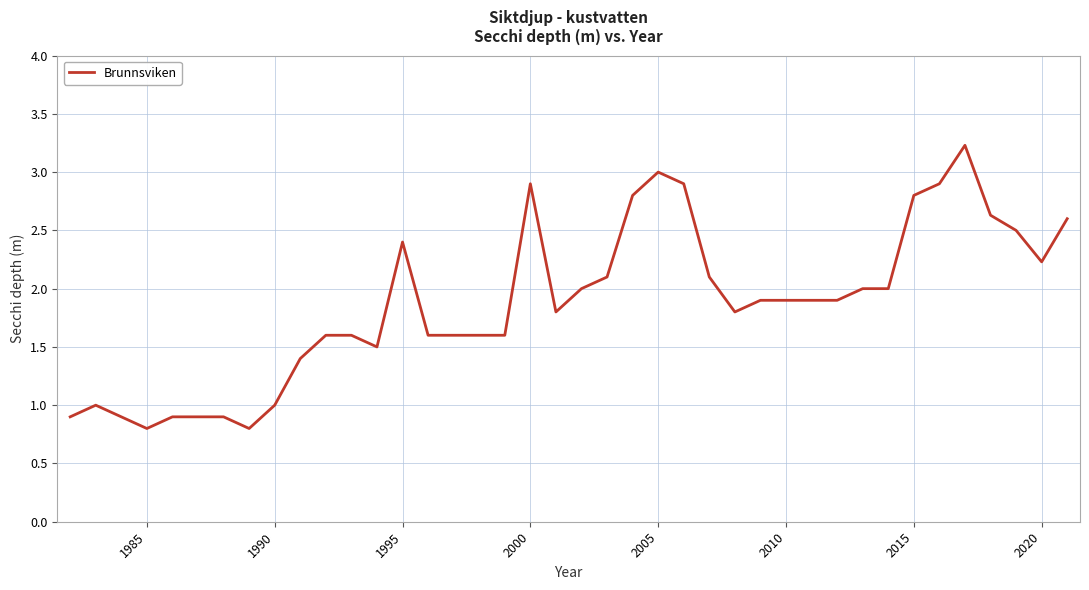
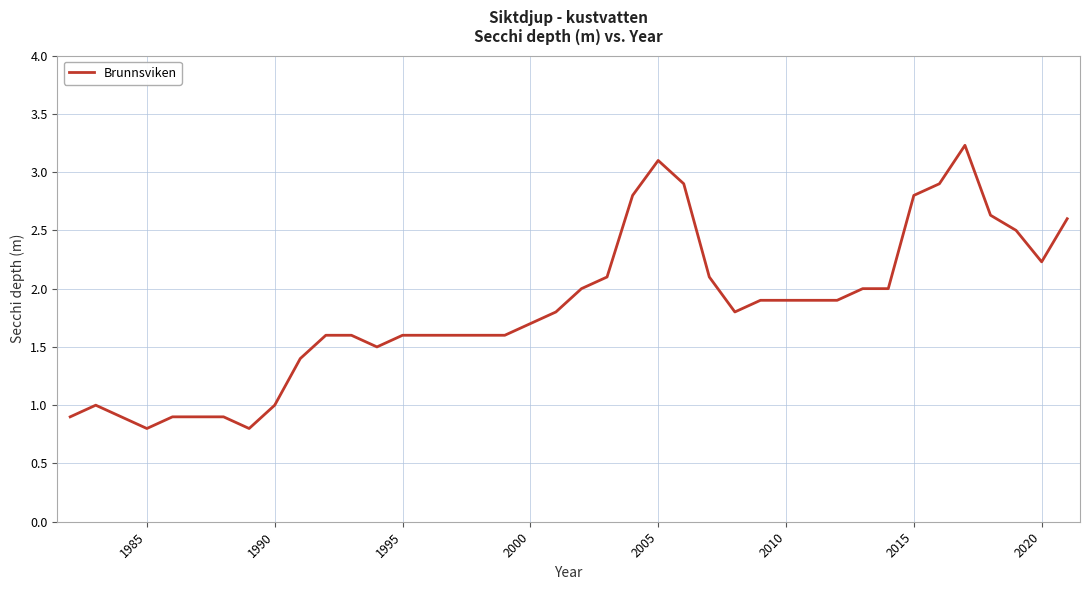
1995: 2.4 -> 1.6
2000: 2.9 -> 1.7
2005: 3.0 -> 3.1
